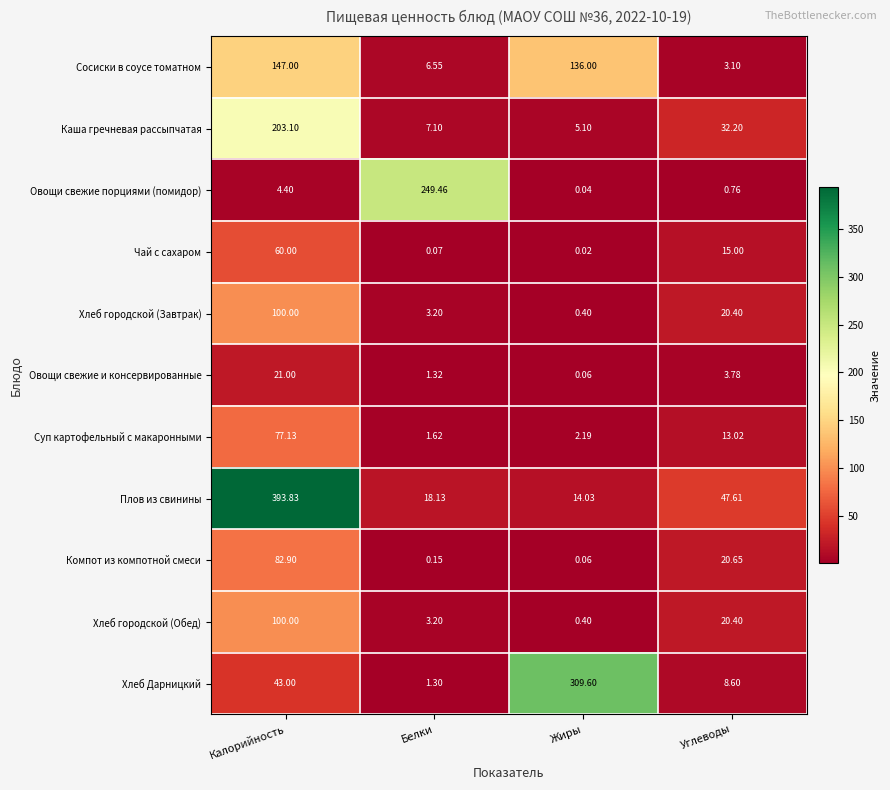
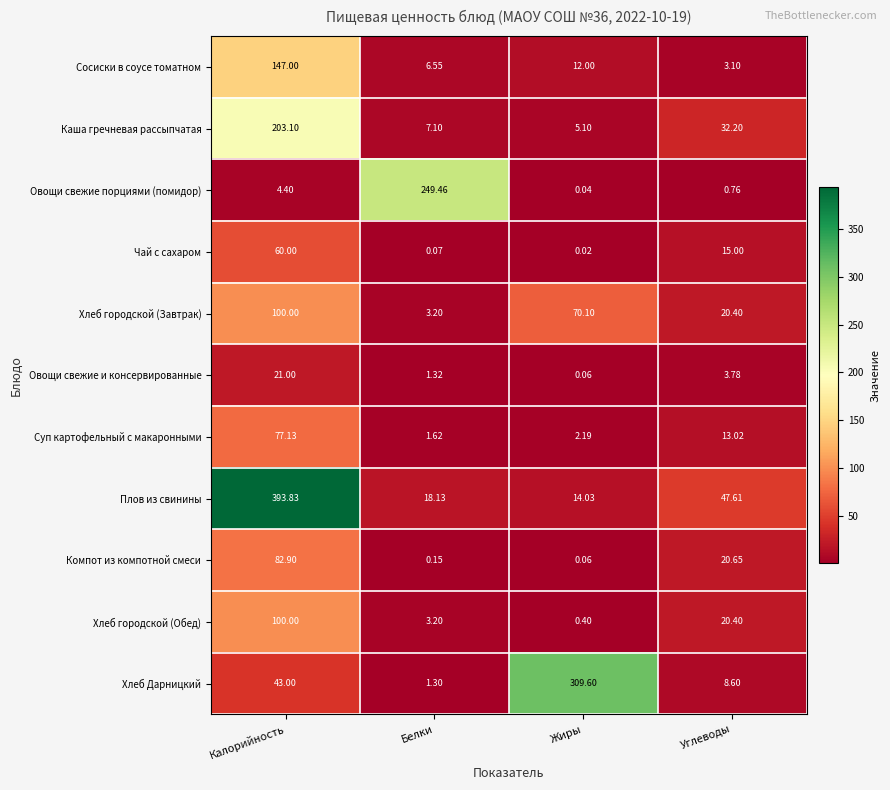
Сосиски в соусе томатном, Жиры: 136.00 -> 12.00
Хлеб городской (Завтрак), Жиры: 0.40 -> 70.10
